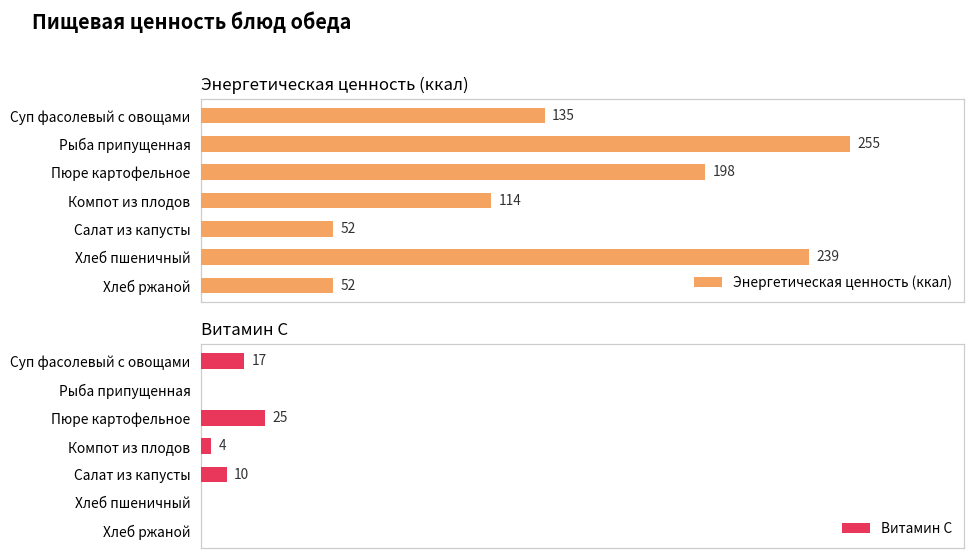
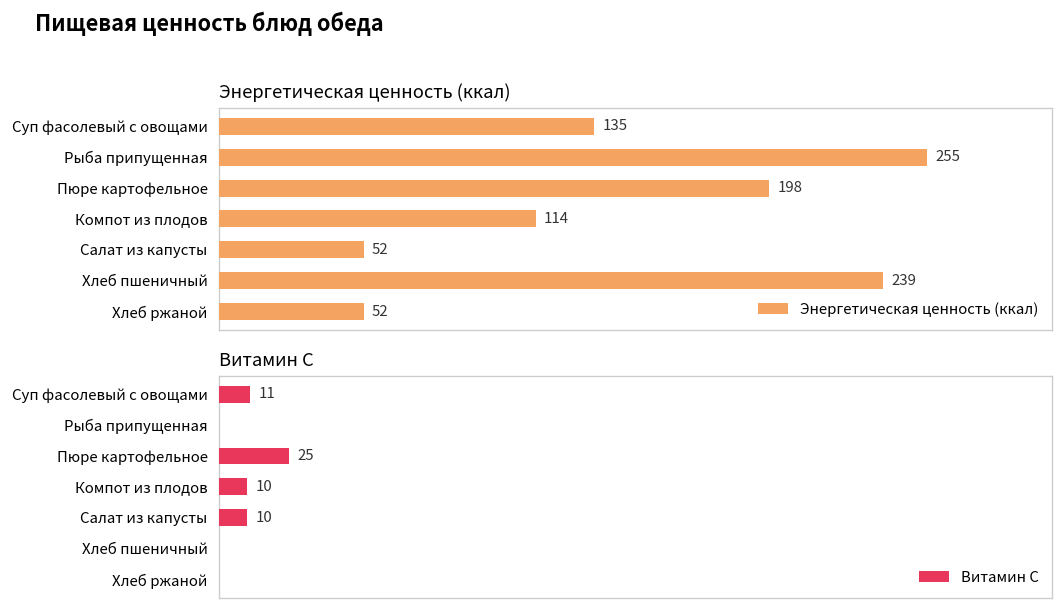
Витамин С, Суп фасолевый с овощами: 17 -> 11
Витамин С, Компот из плодов: 4 -> 10
